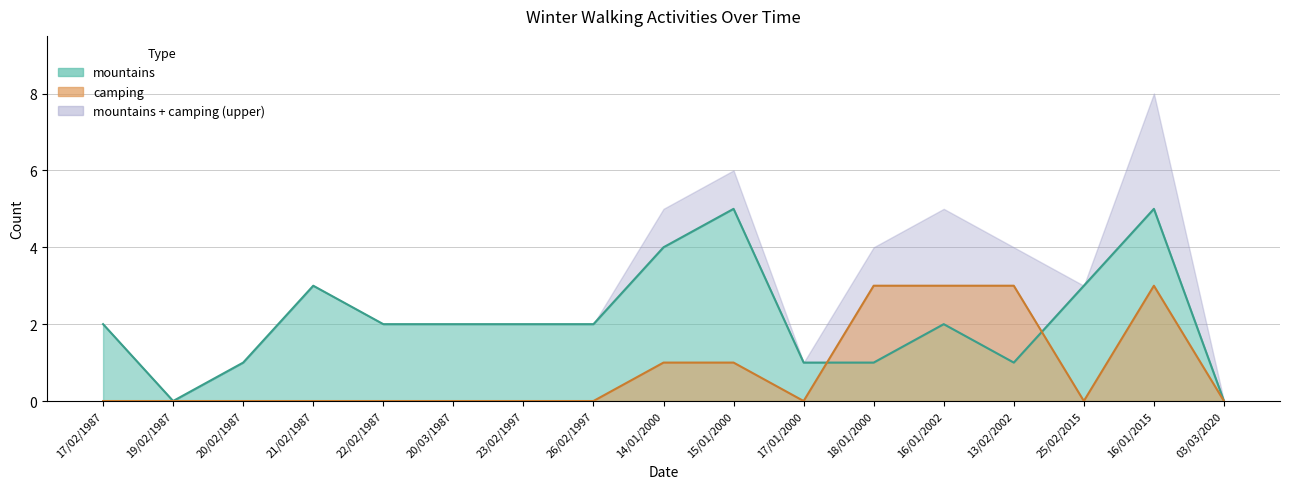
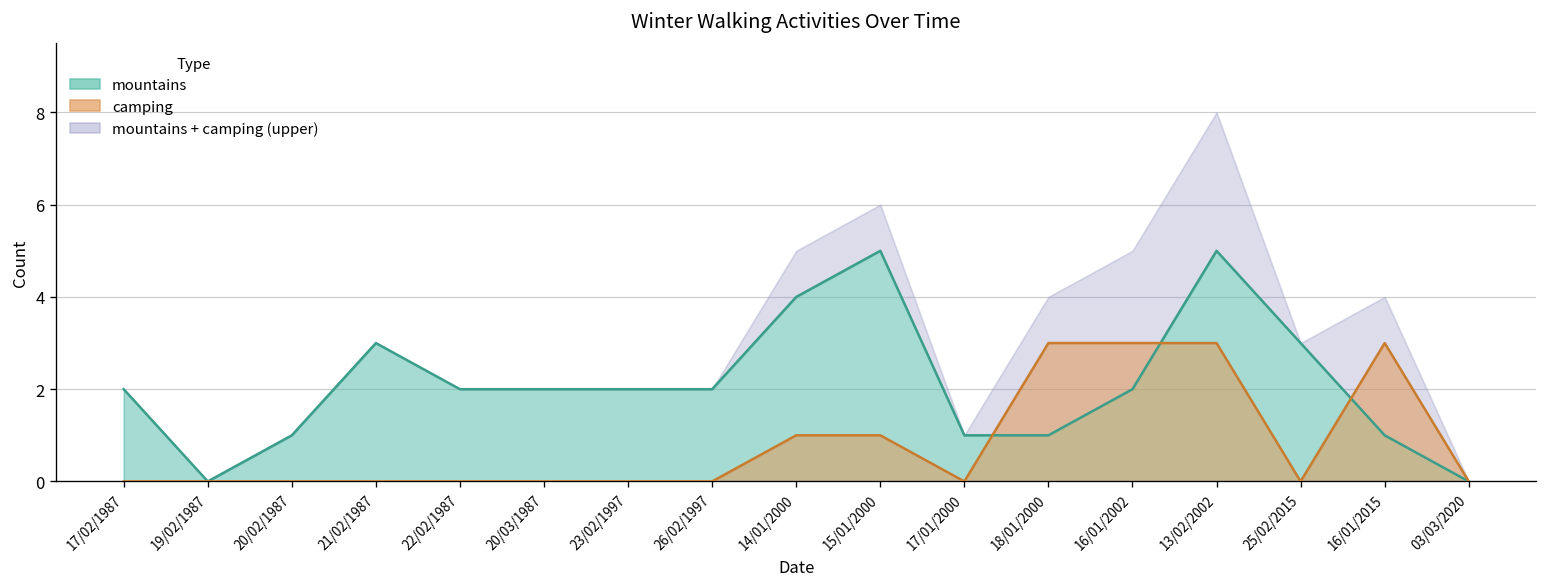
mountains, 13/02/2002: 1 -> 5
mountains, 16/01/2015: 5 -> 1
